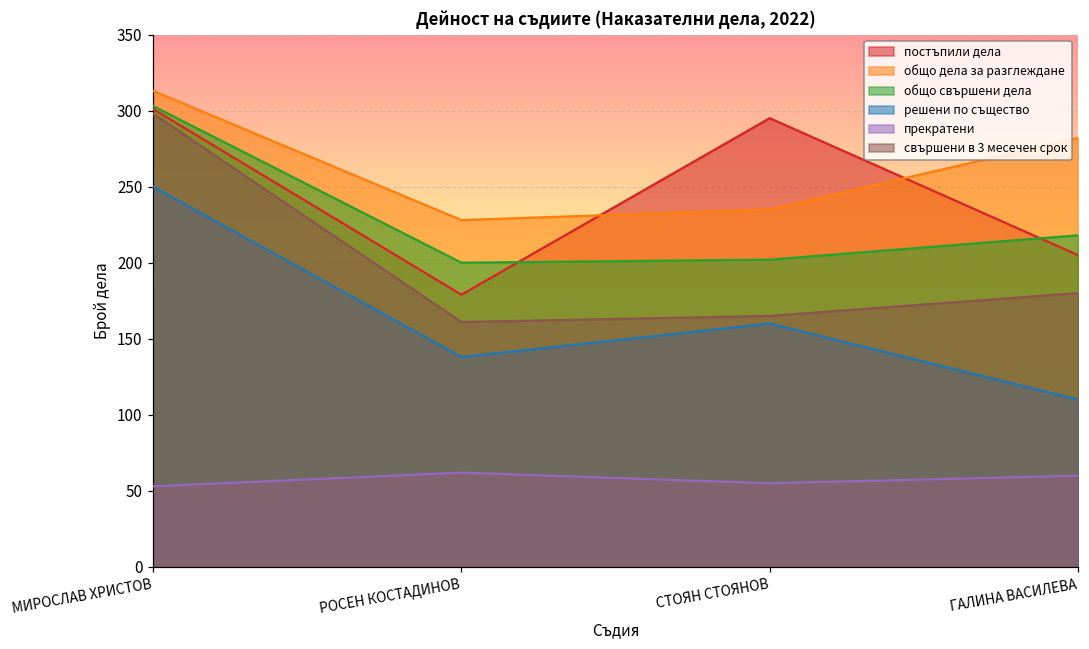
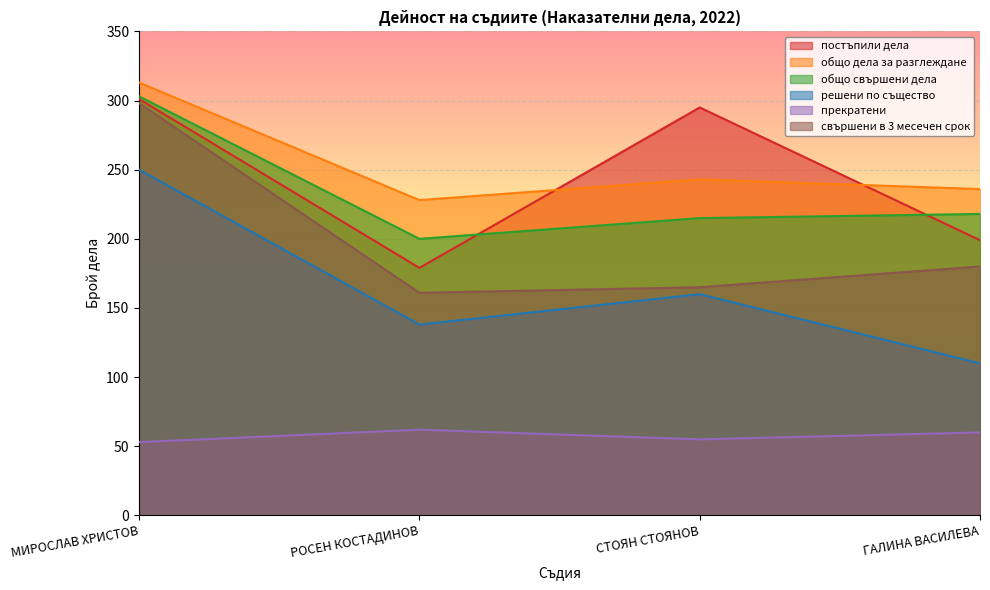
общо дела за разглеждане, СТОЯН СТОЯНОВ: 235 -> 243
общо свършени дела, СТОЯН СТОЯНОВ: 202 -> 215
постъпили дела, ГАЛИНА ВАСИЛЕВА: 205 -> 199
общо дела за разглеждане, ГАЛИНА ВАСИЛЕВА: 282 -> 236
